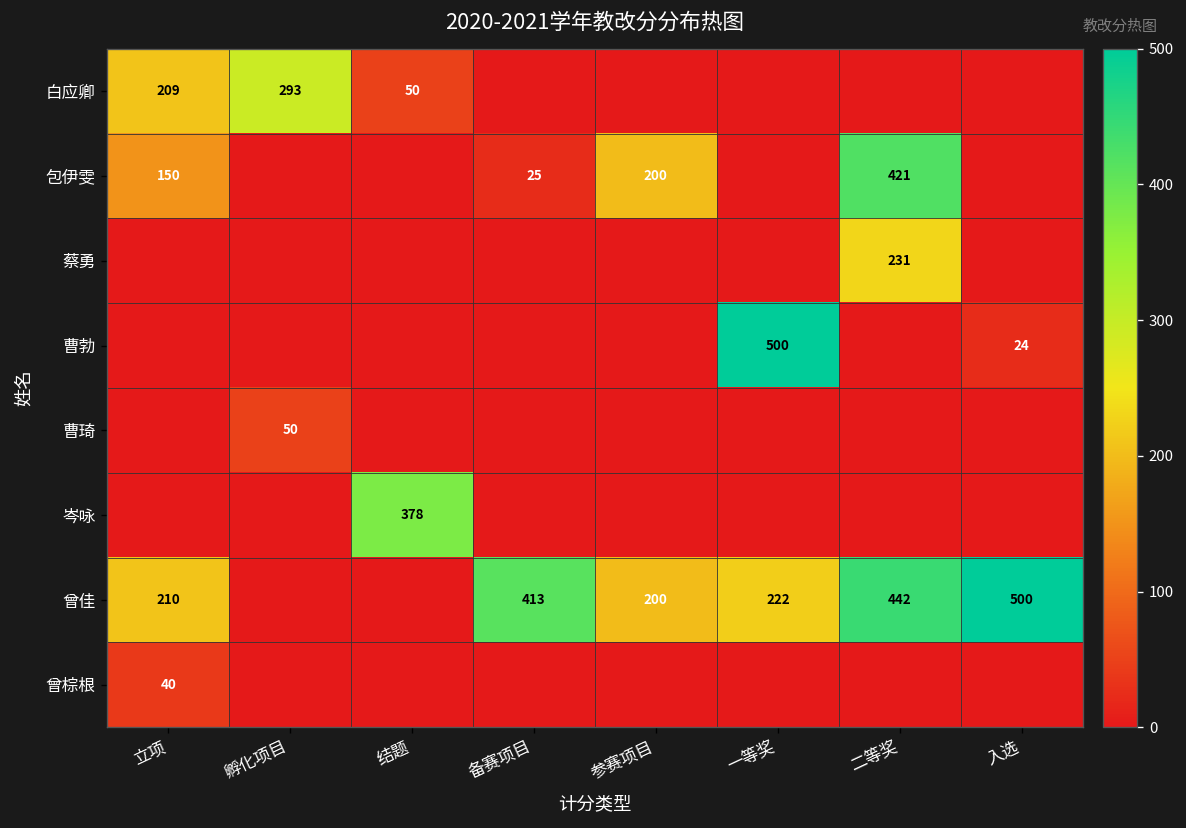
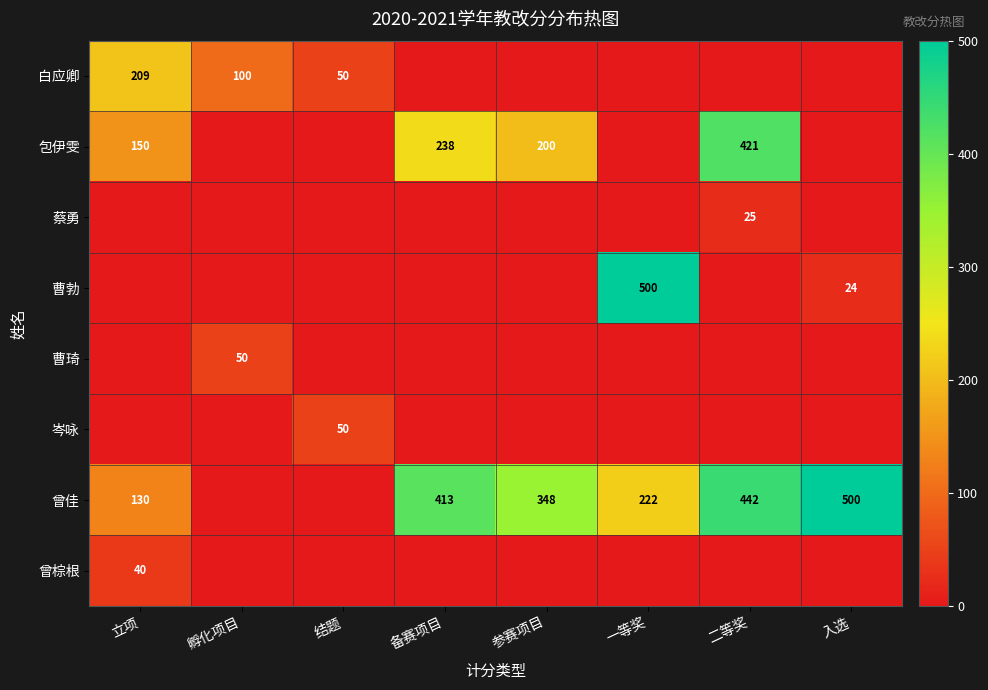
白应卿, 孵化项目: 293 -> 100
包伊雯, 备赛项目: 25 -> 238
蔡勇, 二等奖: 231 -> 25
岑咏, 结题: 378 -> 50
曾佳, 立项: 210 -> 130
曾佳, 参赛项目: 200 -> 348
